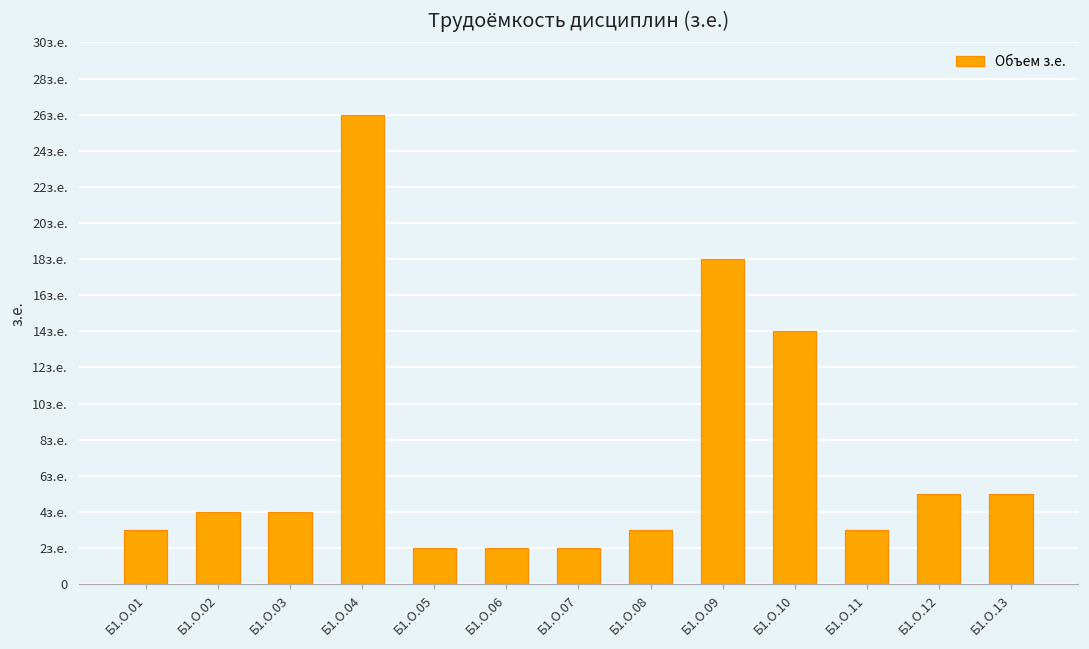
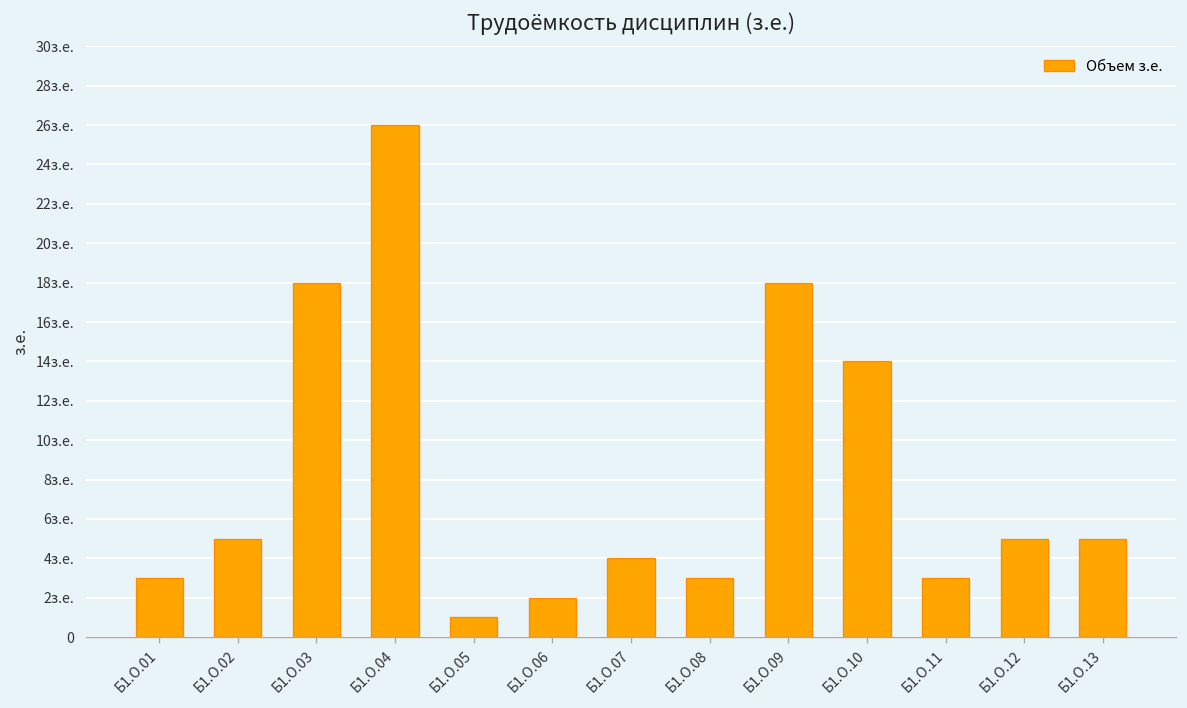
Б1.О.02: 4з.е. -> 5з.е.
Б1.О.03: 4з.е. -> 18з.е.
Б1.О.05: 2з.е. -> 1з.е.
Б1.О.07: 2з.е. -> 4з.е.
